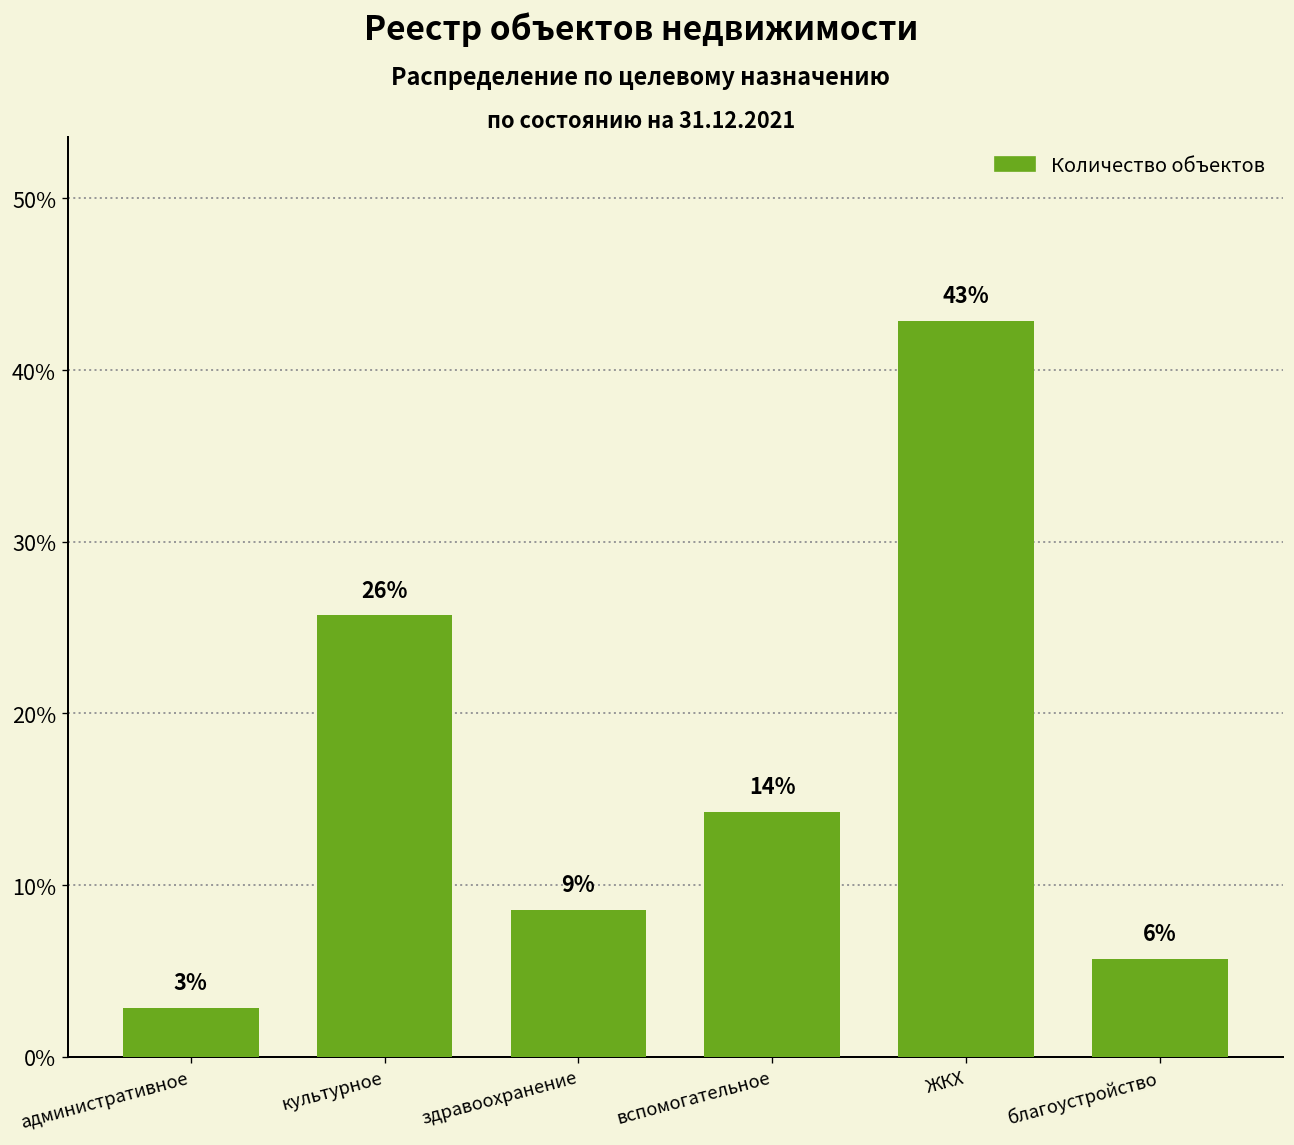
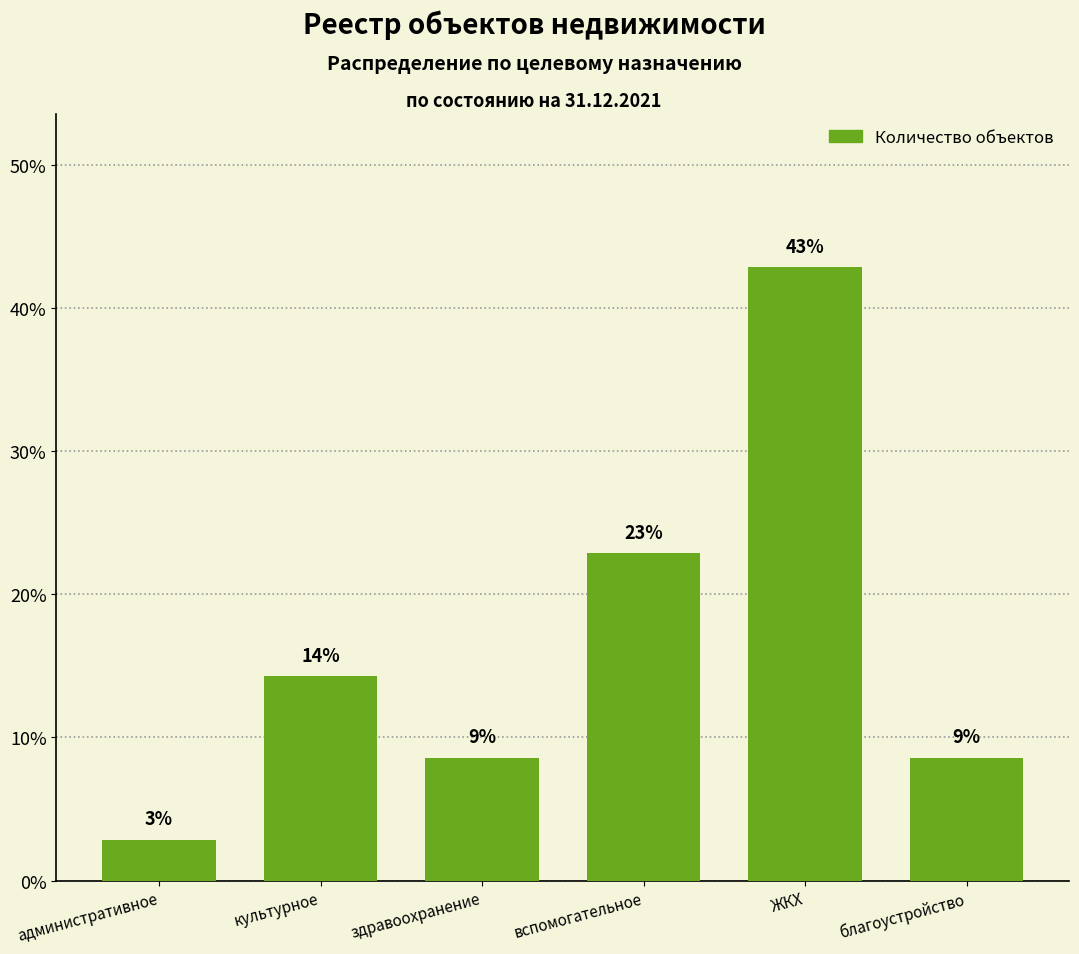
культурное: 26% -> 14%
вспомогательное: 14% -> 23%
благоустройство: 6% -> 9%
